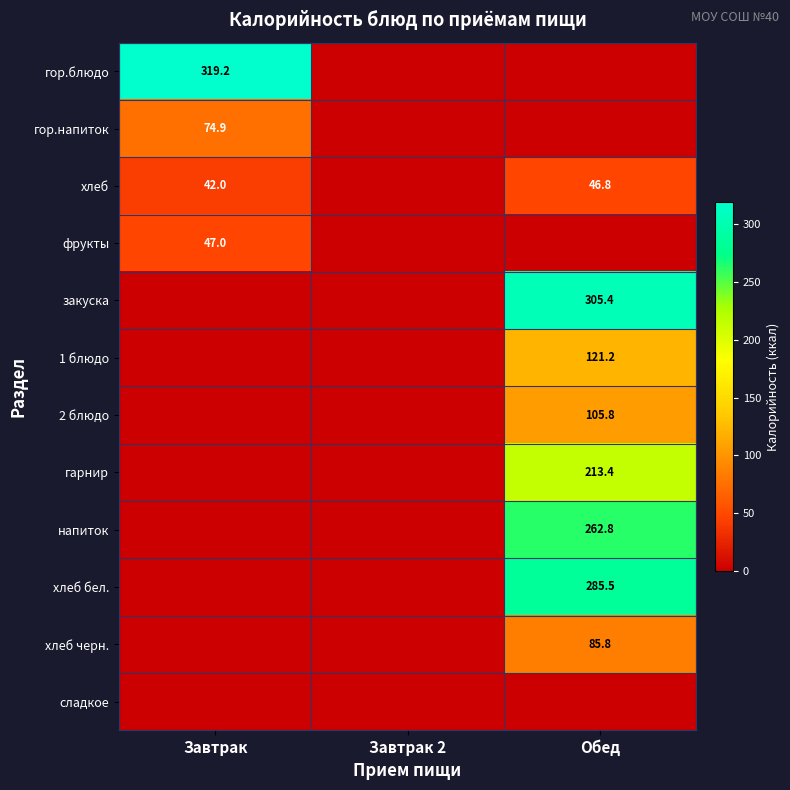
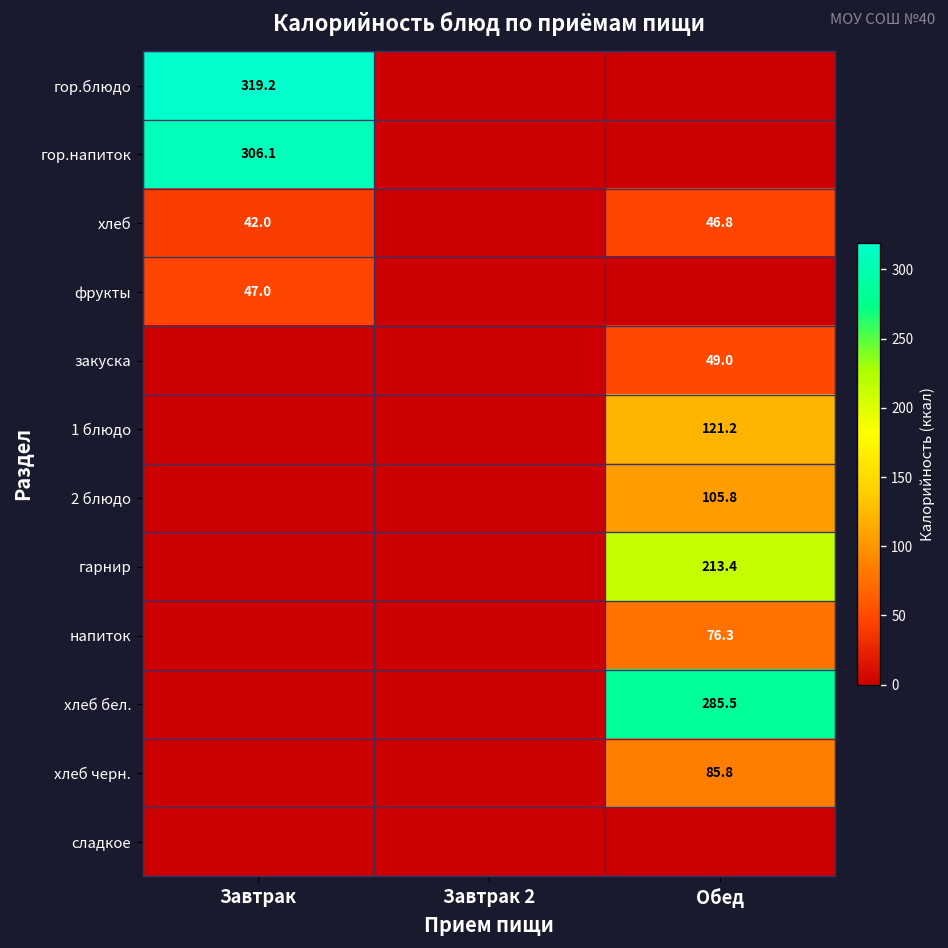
гор.напиток, Завтрак: 74.9 -> 306.1
закуска, Обед: 305.4 -> 49.0
напиток, Обед: 262.8 -> 76.3
